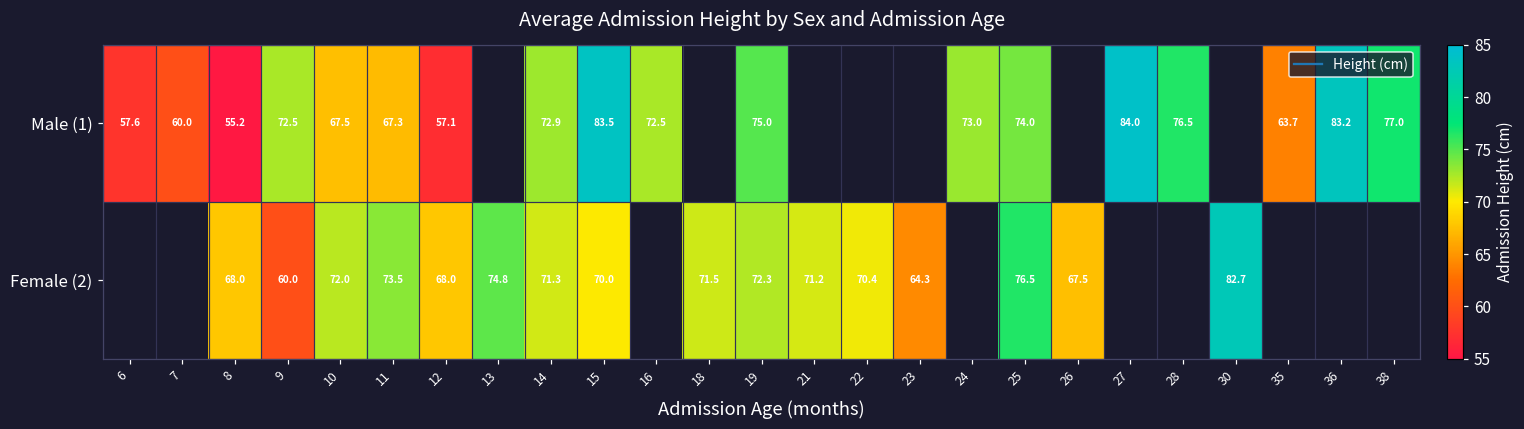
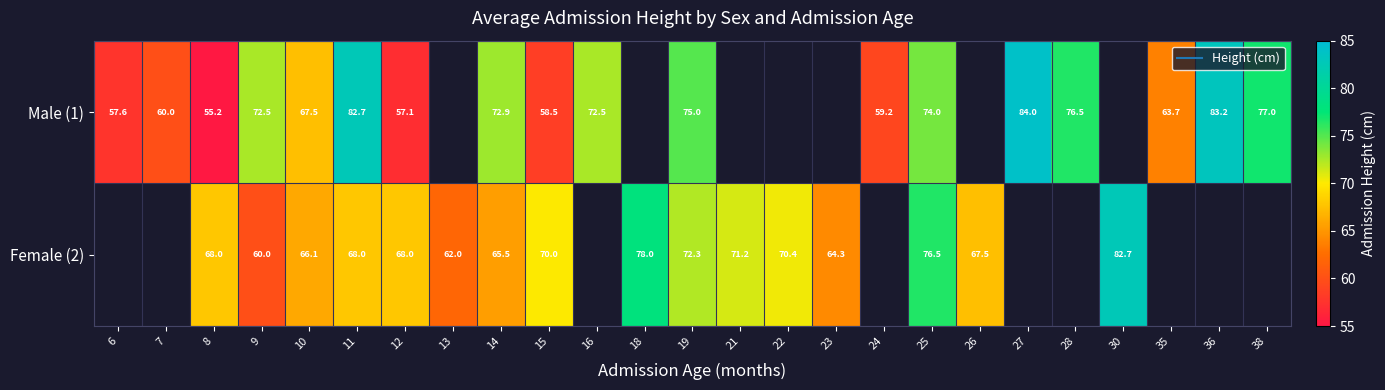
Male (1), 11: 67.3 -> 82.7
Male (1), 15: 83.5 -> 58.5
Male (1), 24: 73.0 -> 59.2
Female (2), 10: 72.0 -> 66.1
Female (2), 11: 73.5 -> 68.0
Female (2), 13: 74.8 -> 62.0
Female (2), 14: 71.3 -> 65.5
Female (2), 18: 71.5 -> 78.0
